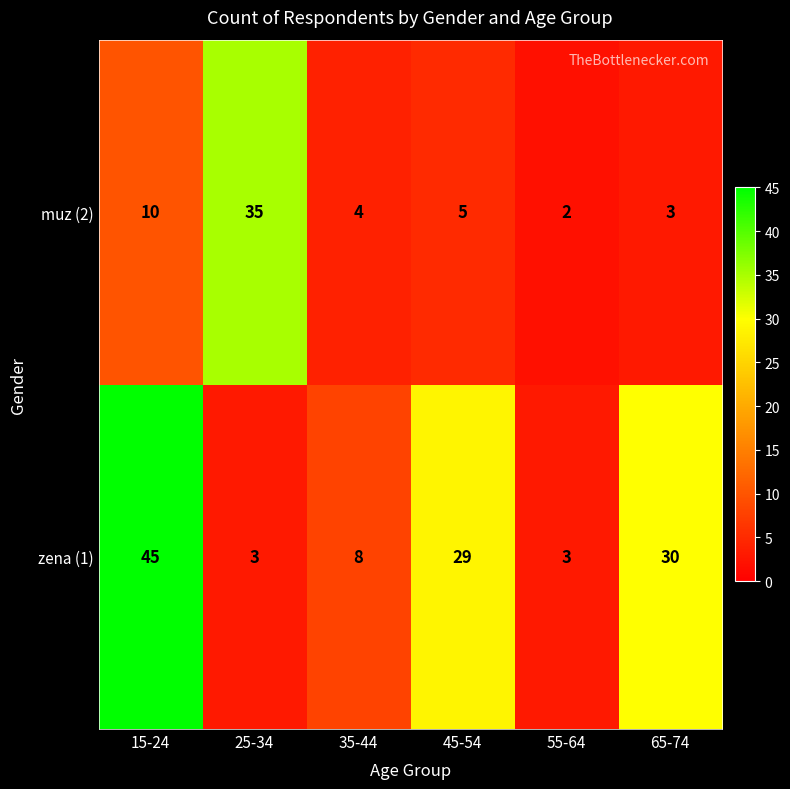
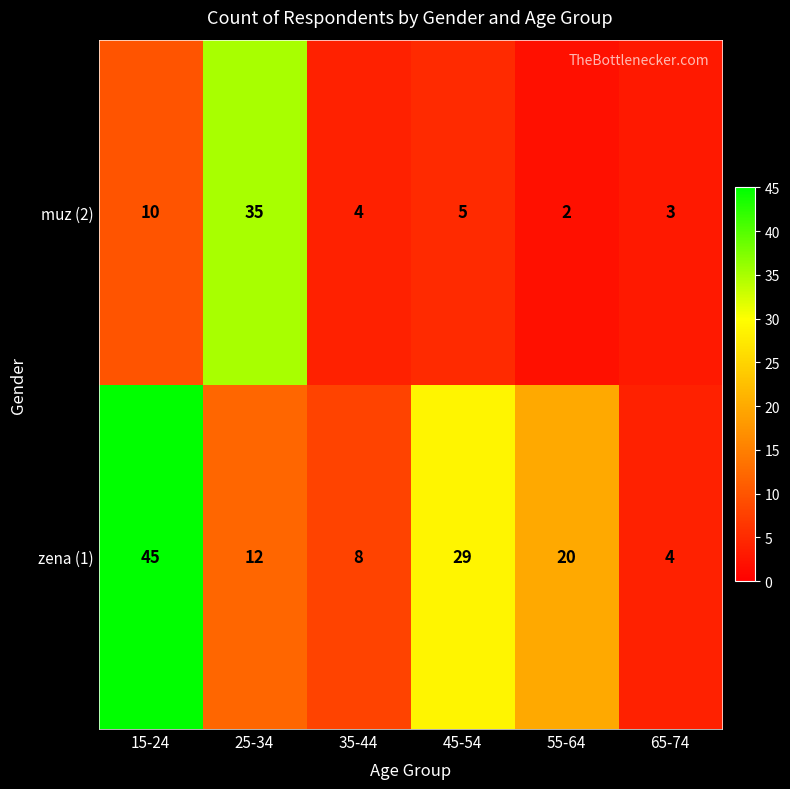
zena (1), 25-34: 3 -> 12
zena (1), 55-64: 3 -> 20
zena (1), 65-74: 30 -> 4
